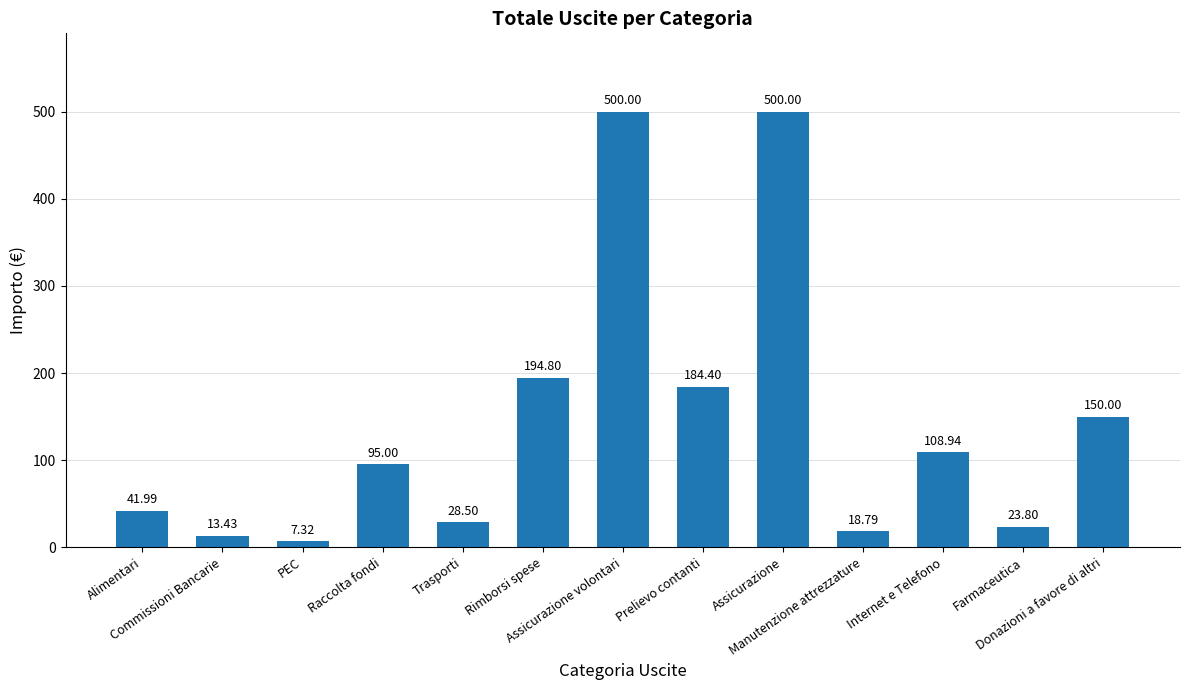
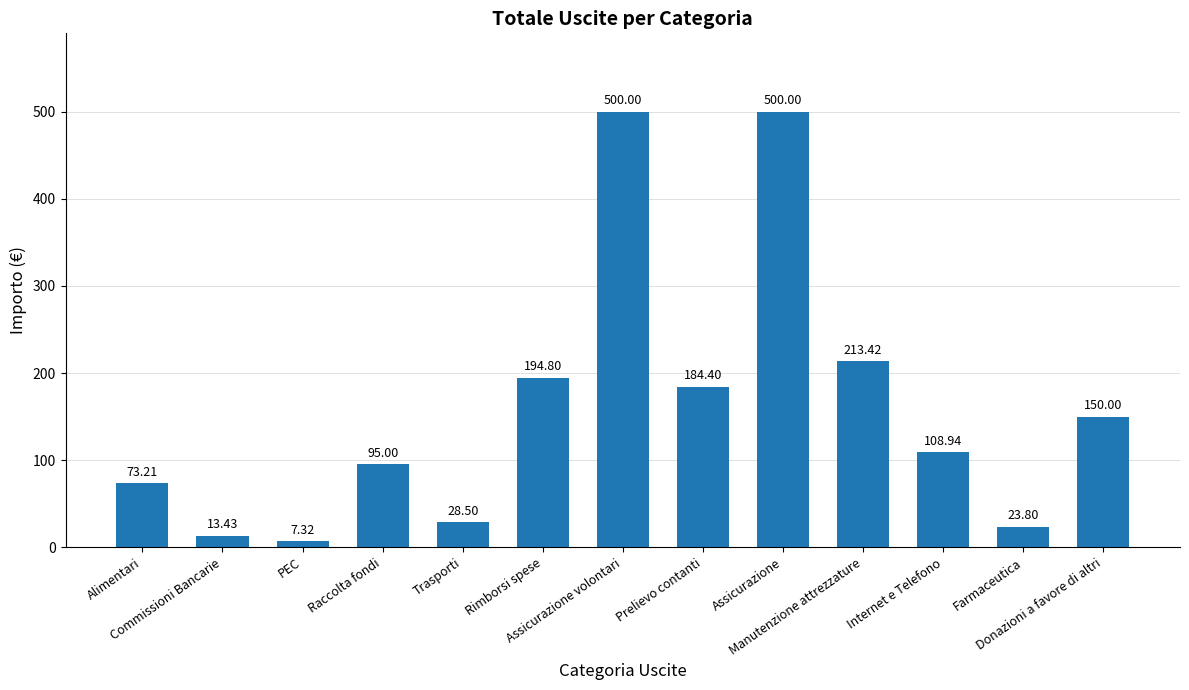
Alimentari: 41.99 -> 73.21
Manutenzione attrezzature: 18.79 -> 213.42
